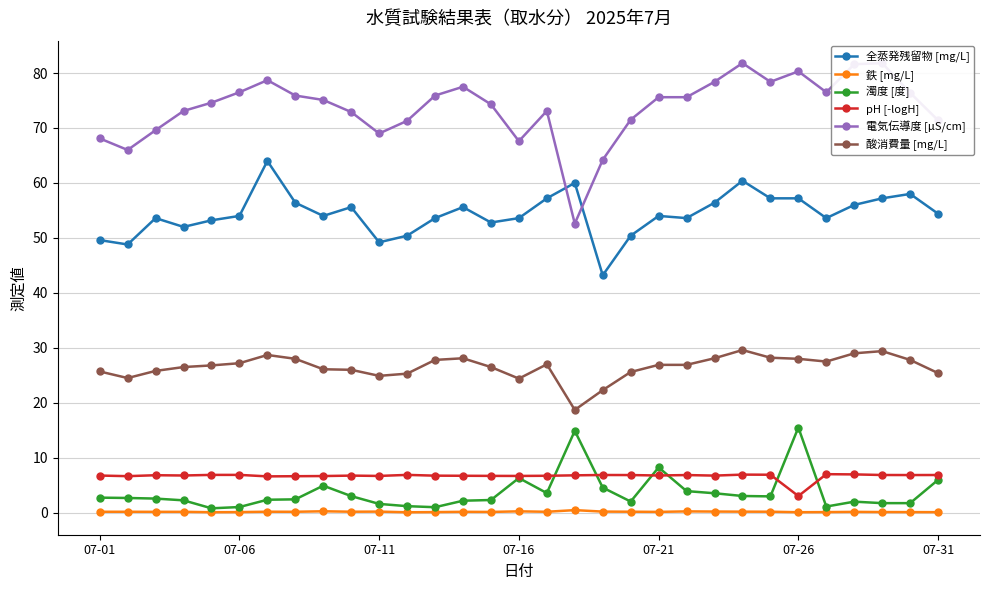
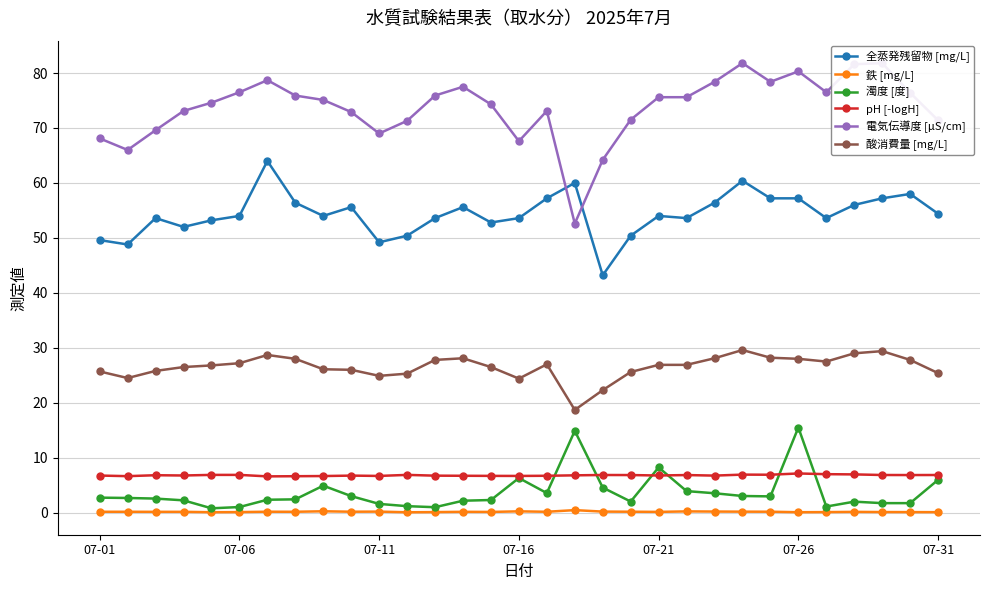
pH [-logH], 07-26: 3 -> 7
